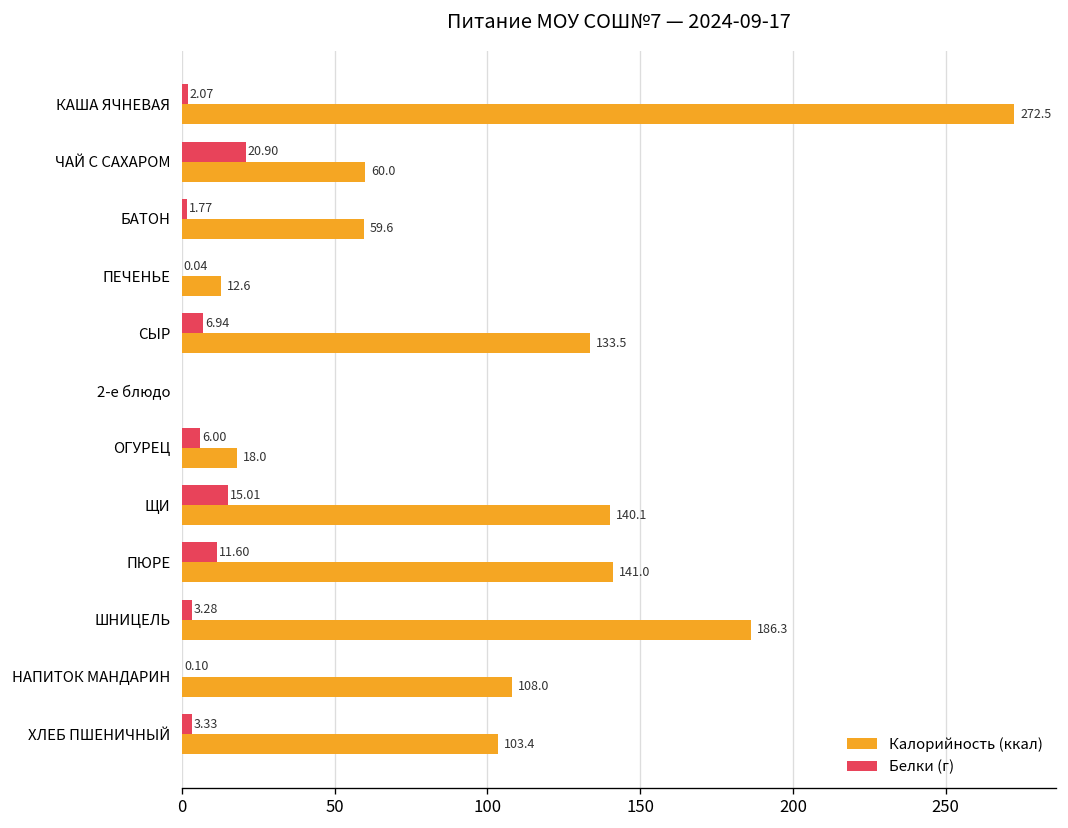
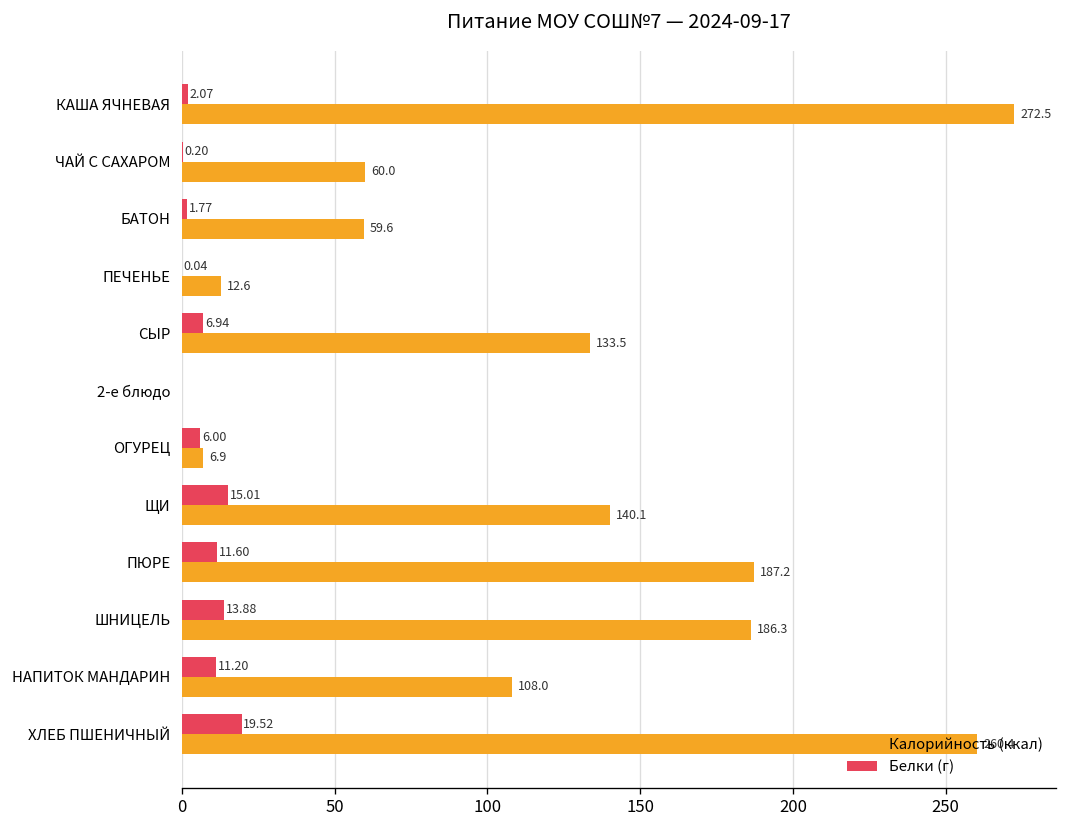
Белки (г), ЧАЙ С САХАРОМ: 20.90 -> 0.20
Калорийность (ккал), ОГУРЕЦ: 18.0 -> 6.9
Калорийность (ккал), ПЮРЕ: 141.0 -> 187.2
Белки (г), ШНИЦЕЛЬ: 3.28 -> 13.88
Белки (г), НАПИТОК МАНДАРИН: 0.10 -> 11.20
Белки (г), ХЛЕБ ПШЕНИЧНЫЙ: 3.33 -> 19.52
Калорийность (ккал), ХЛЕБ ПШЕНИЧНЫЙ: 103.4 -> 260.4
